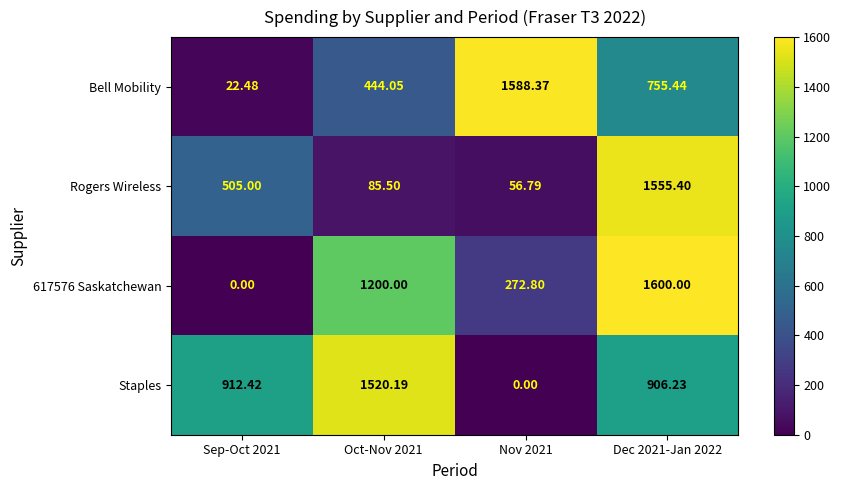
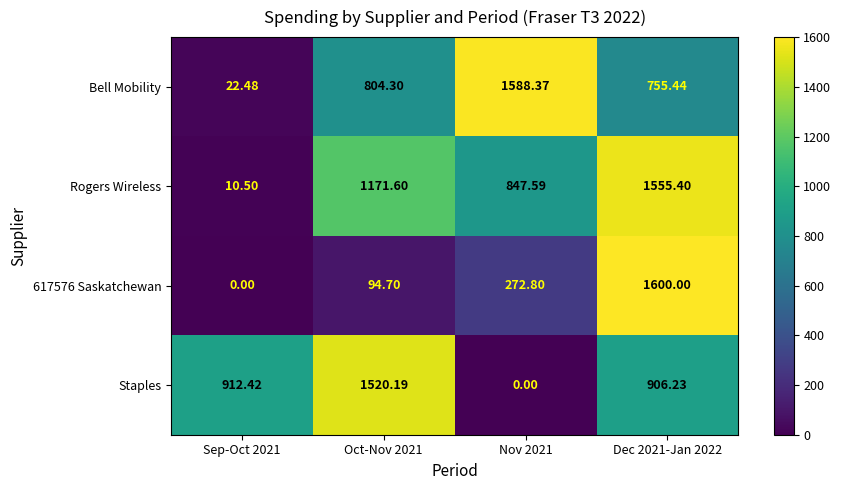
Bell Mobility, Oct-Nov 2021: 444.05 -> 804.30
Rogers Wireless, Sep-Oct 2021: 505.00 -> 10.50
Rogers Wireless, Oct-Nov 2021: 85.50 -> 1171.60
Rogers Wireless, Nov 2021: 56.79 -> 847.59
617576 Saskatchewan, Oct-Nov 2021: 1200.00 -> 94.70
